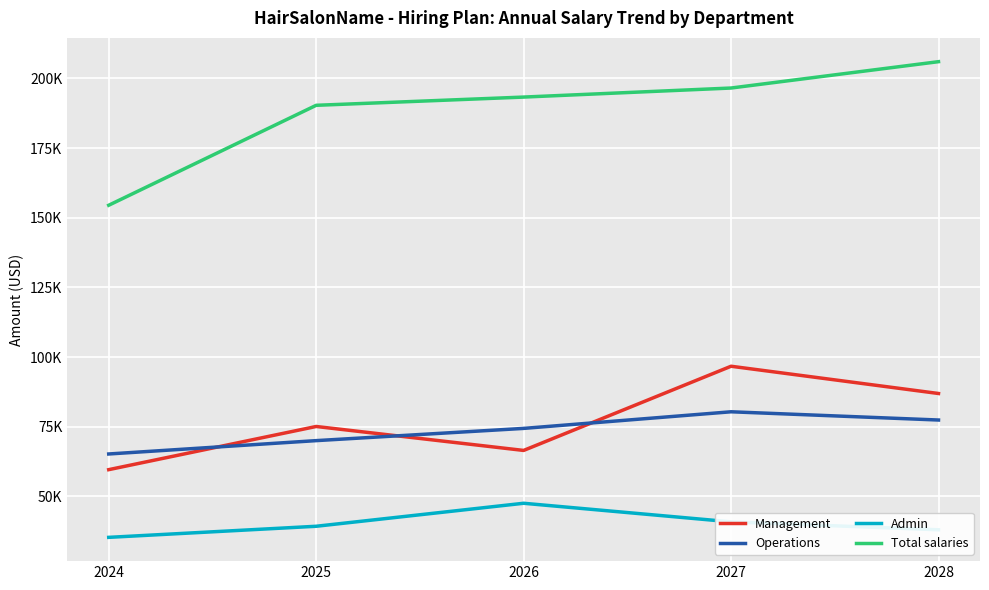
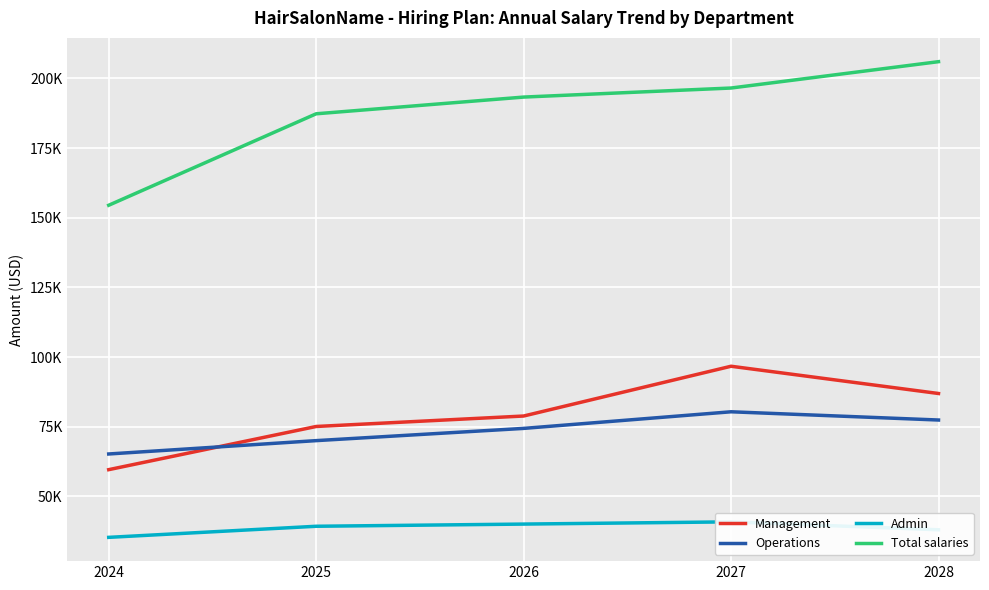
Total salaries, 2025: 190000 -> 187000
Management, 2026: 66000 -> 79000
Admin, 2026: 48000 -> 40000
